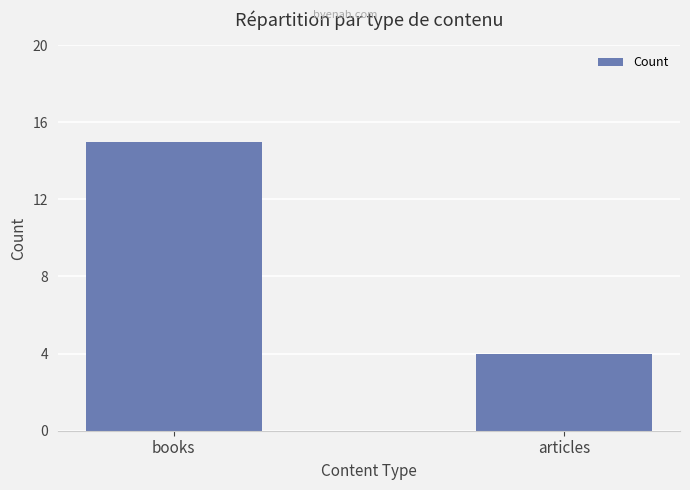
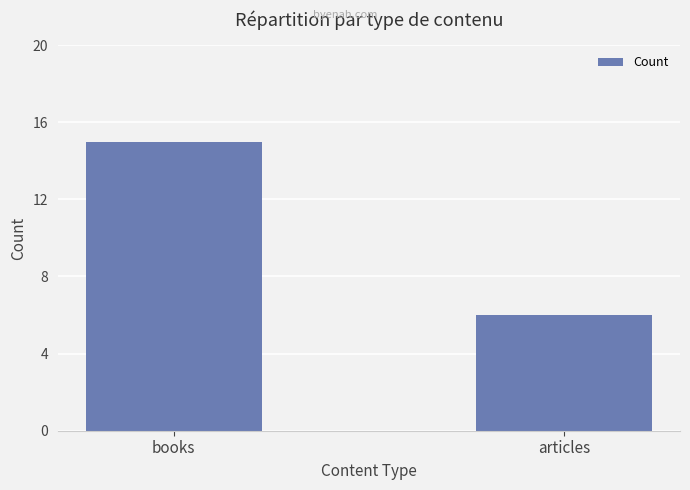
articles: 4 -> 6
